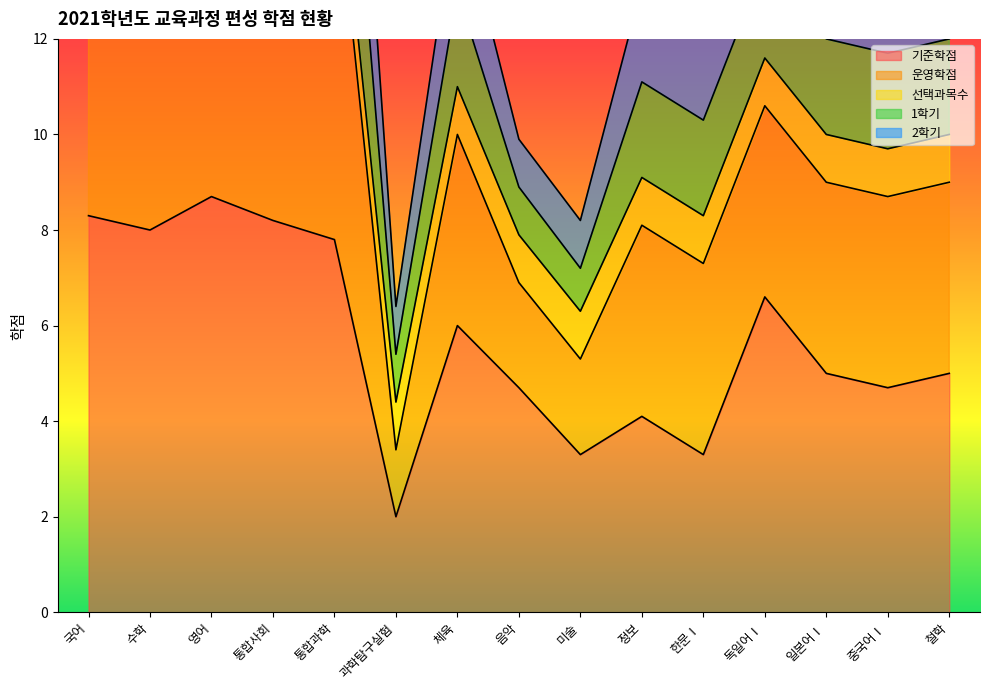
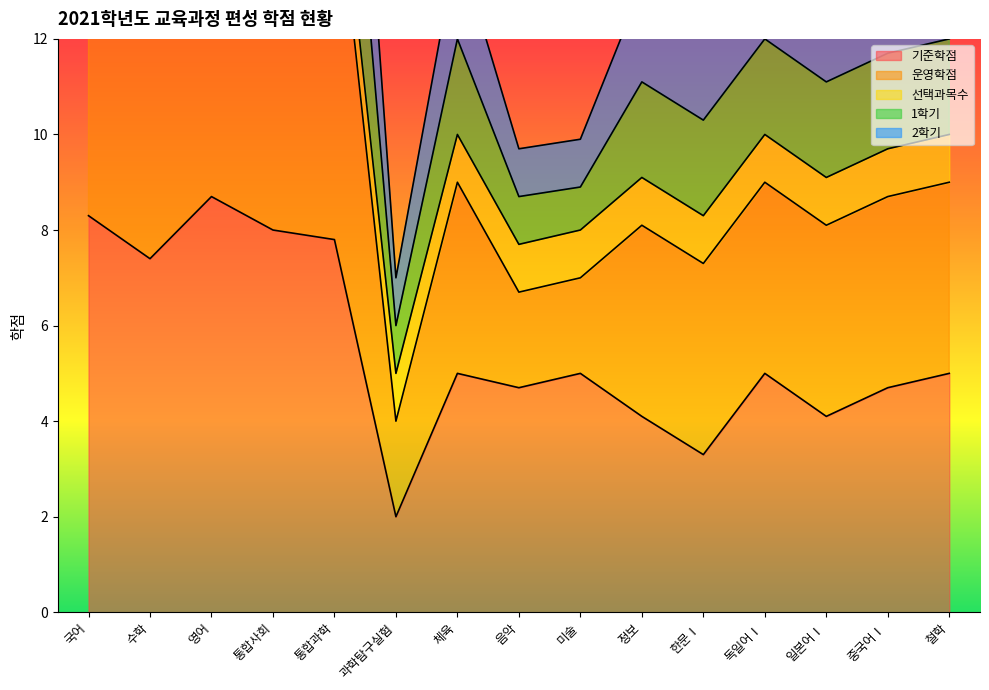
기준학점, 수학: 8.0 -> 7.4
기준학점, 통합사회: 8.2 -> 8.0
운영학점, 과학탐구실험: 1.4 -> 2.0
기준학점, 체육: 6 -> 5
운영학점, 음악: 2.2 -> 2.0
기준학점, 미술: 3.3 -> 5.0
기준학점, 독일어Ⅰ: 6.6 -> 5.0
기준학점, 일본어Ⅰ: 5.0 -> 4.1
